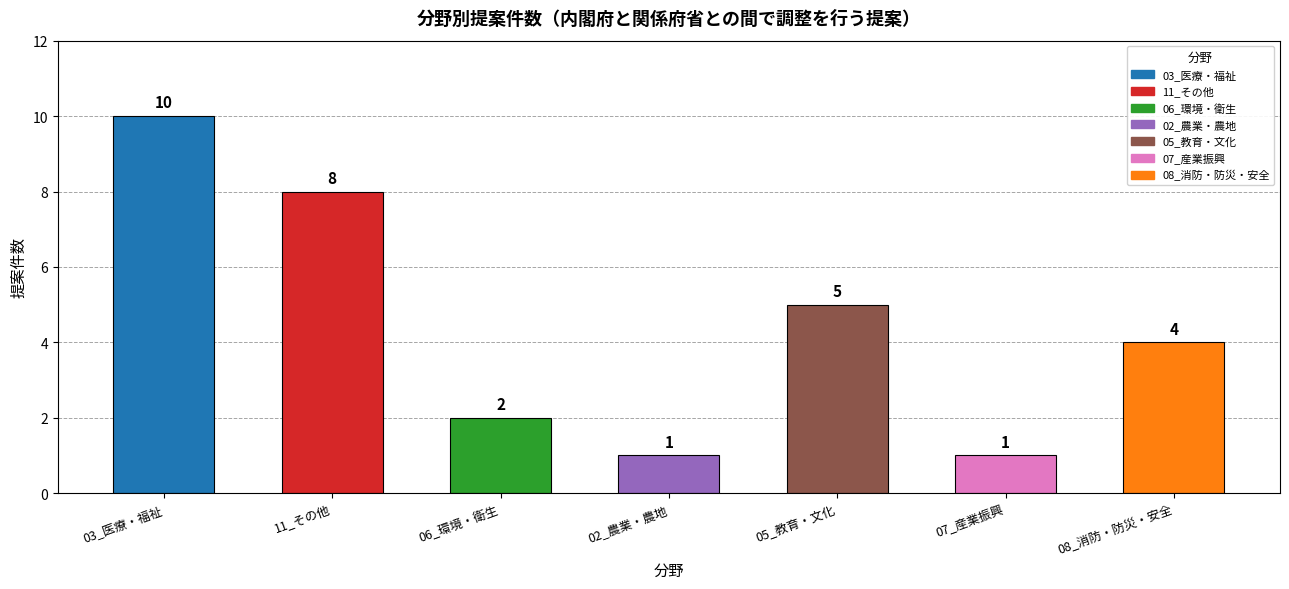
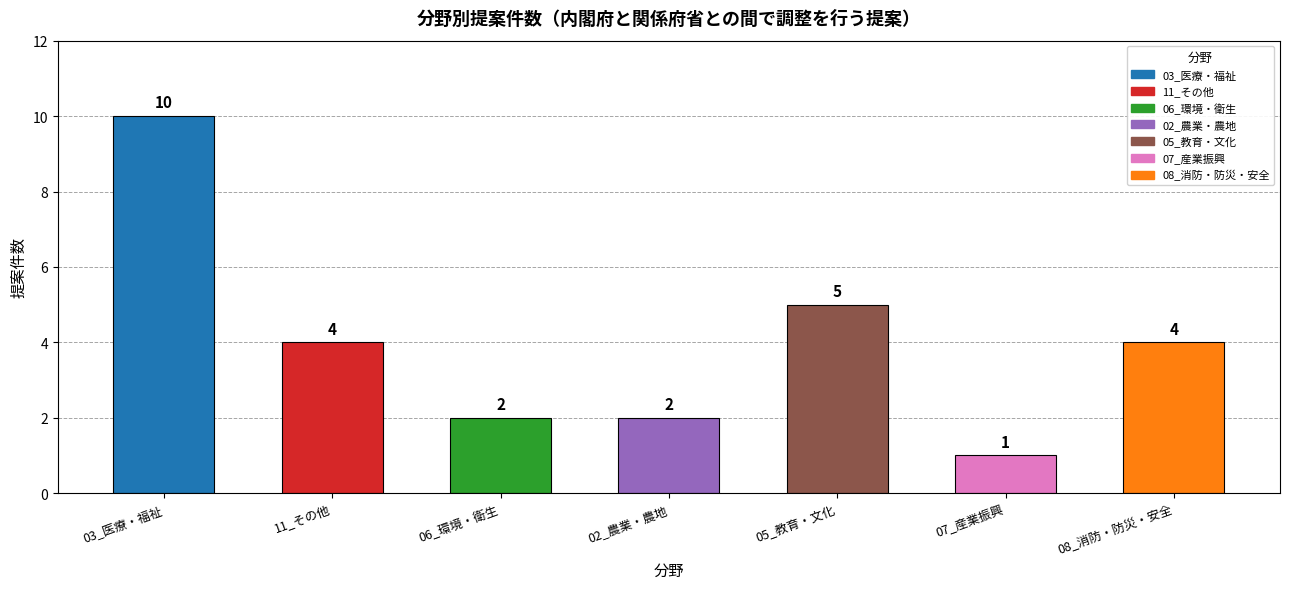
11_その他: 8 -> 4
02_農業・農地: 1 -> 2
